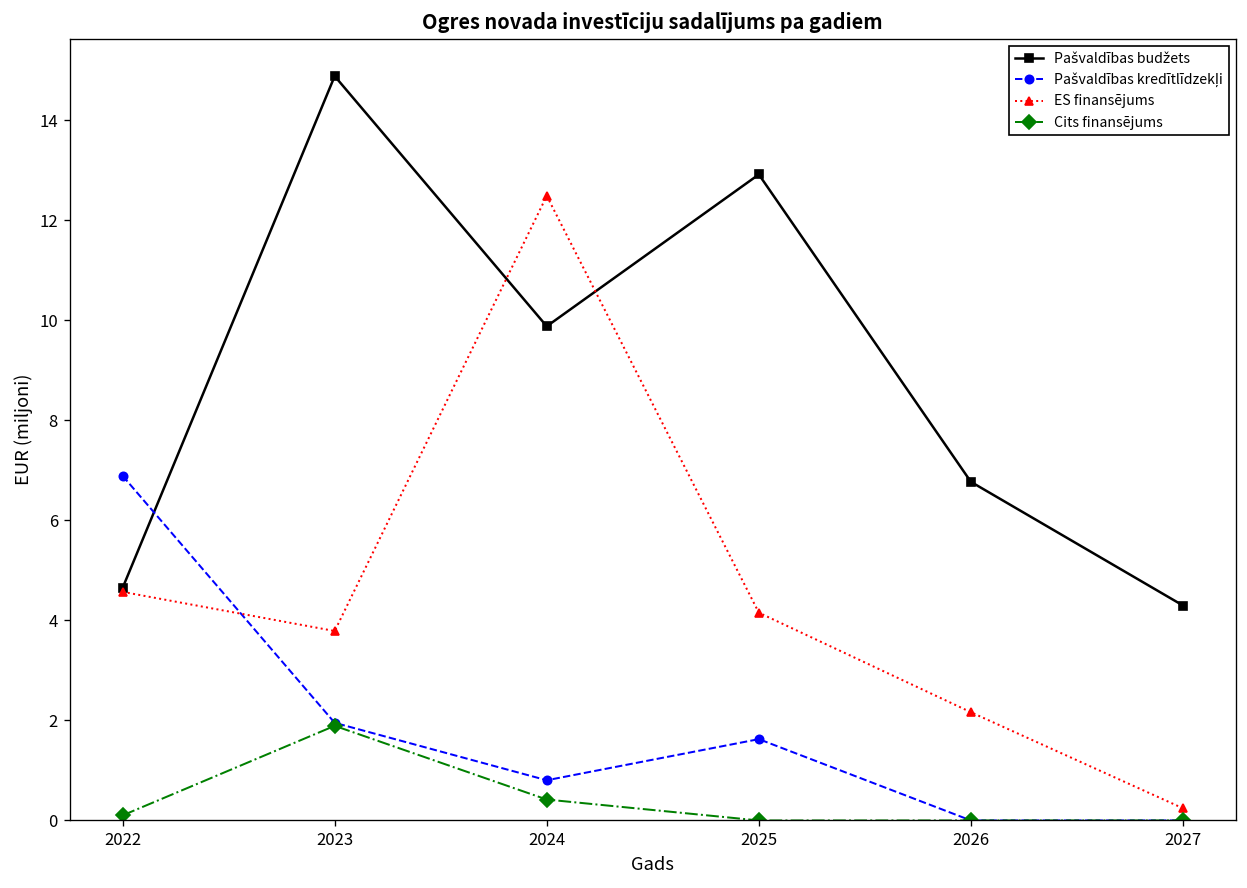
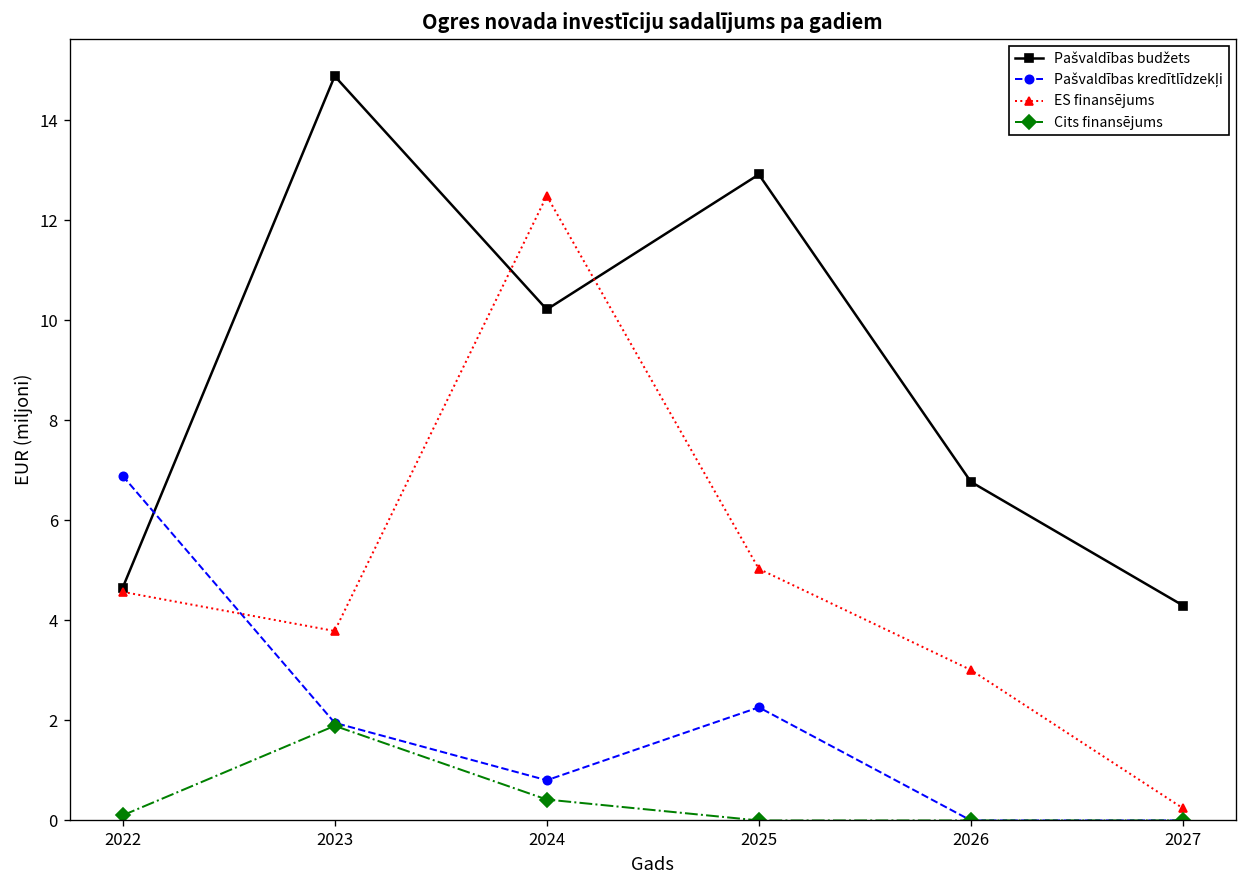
Pašvaldības budžets, 2024: 9.9 -> 10.2
Pašvaldības kredītlīdzekļi, 2025: 1.6 -> 2.3
ES finansējums, 2025: 4.2 -> 5.0
ES finansējums, 2026: 2.2 -> 3.0
